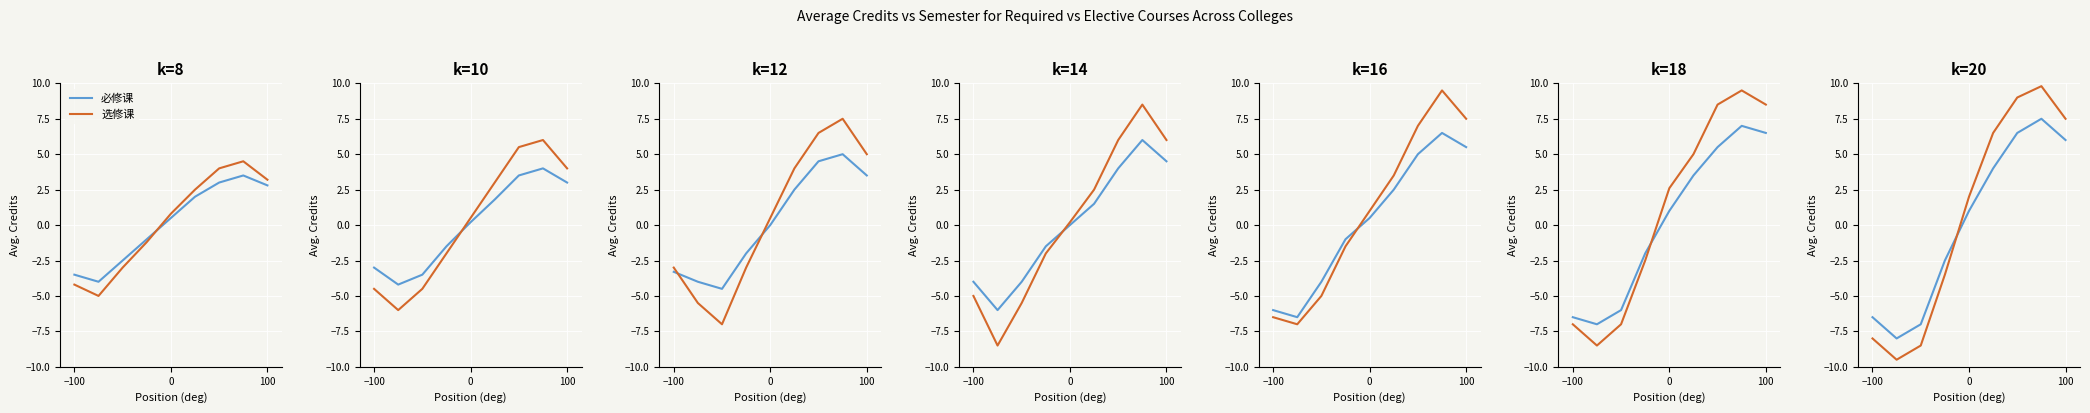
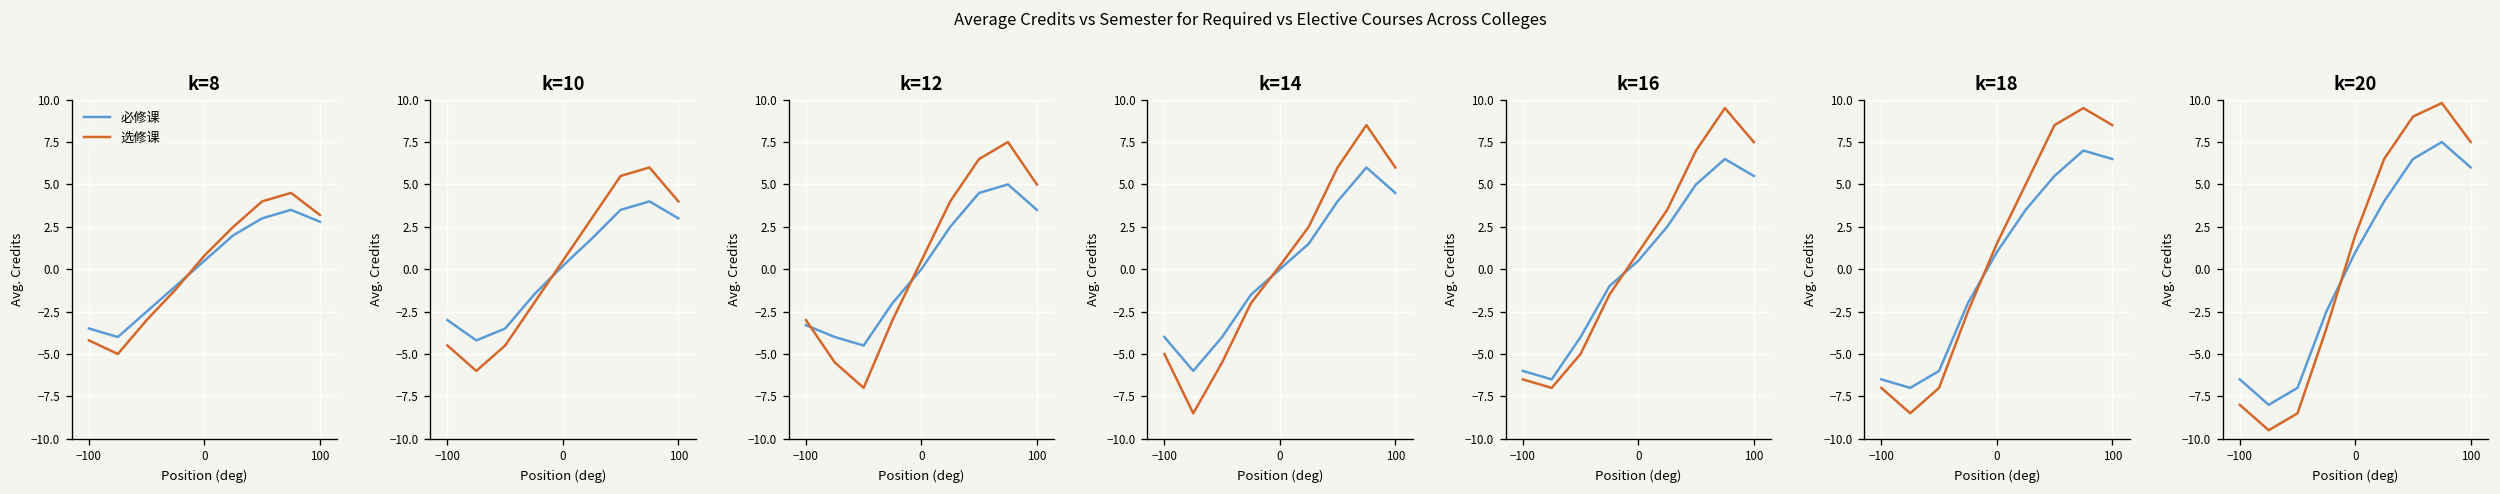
k=18, 选修课, 0: 2.6 -> 1.5
